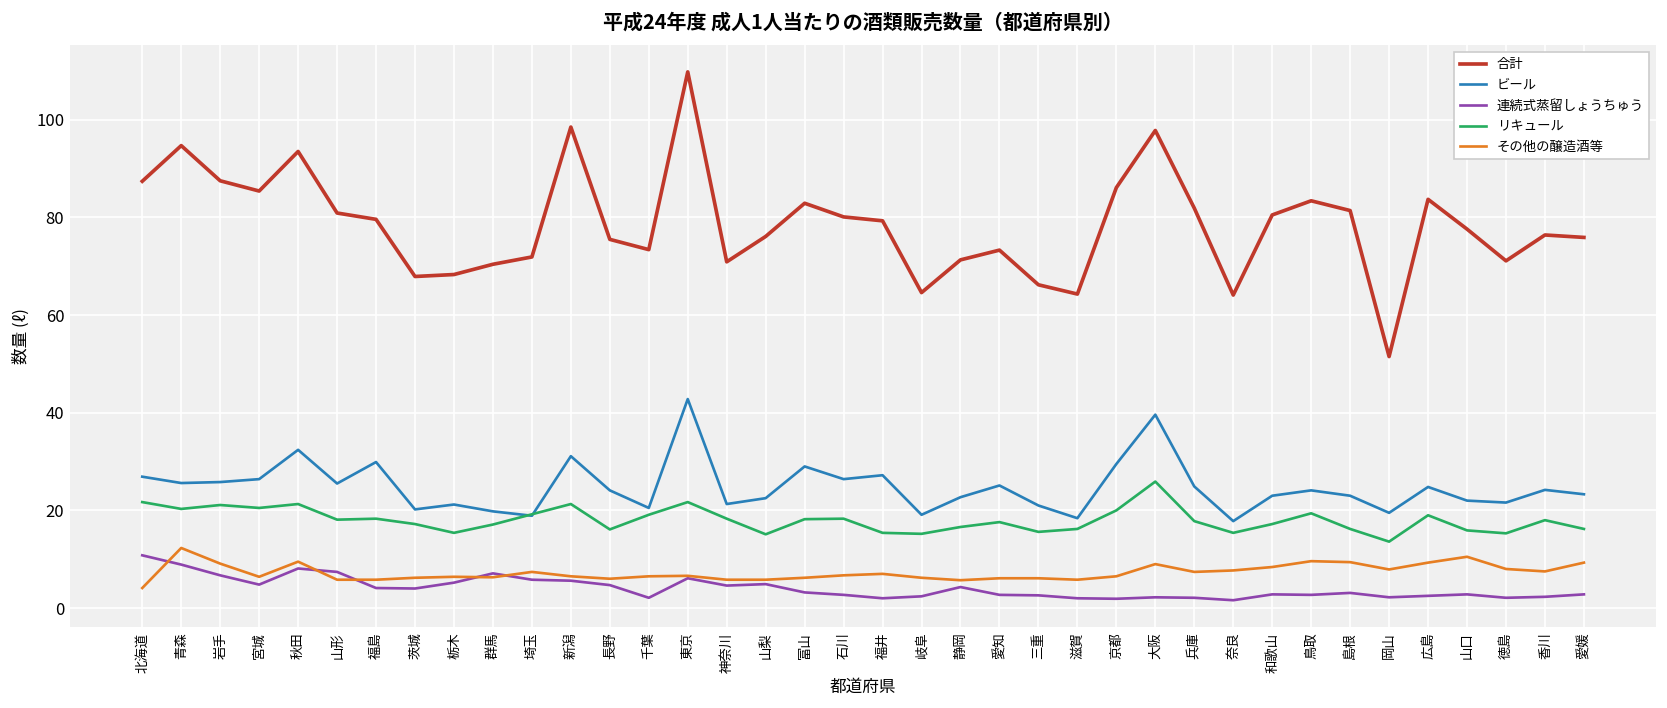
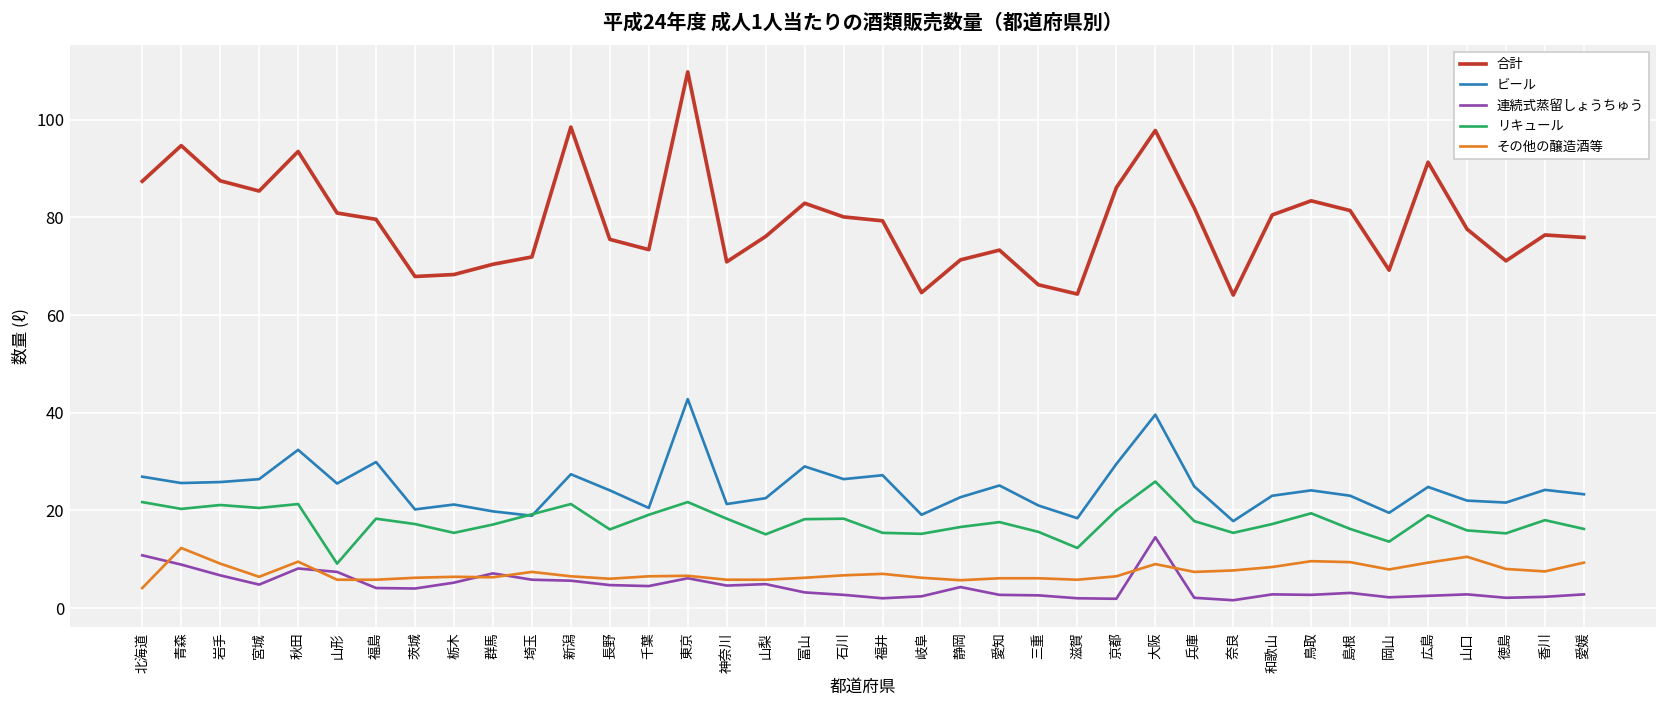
リキュール, 山形: 18 -> 9
ビール, 新潟: 31 -> 27
連続式蒸留しょうちゅう, 千葉: 2 -> 5
リキュール, 滋賀: 16 -> 12
連続式蒸留しょうちゅう, 大阪: 2 -> 15
合計, 岡山: 52 -> 69
合計, 広島: 84 -> 91
